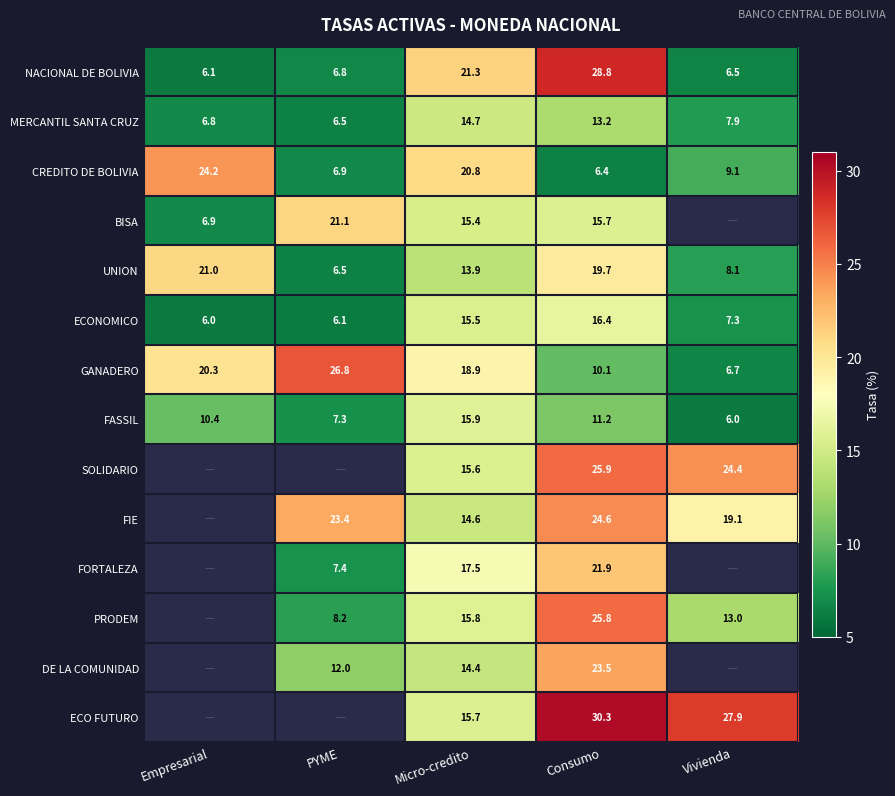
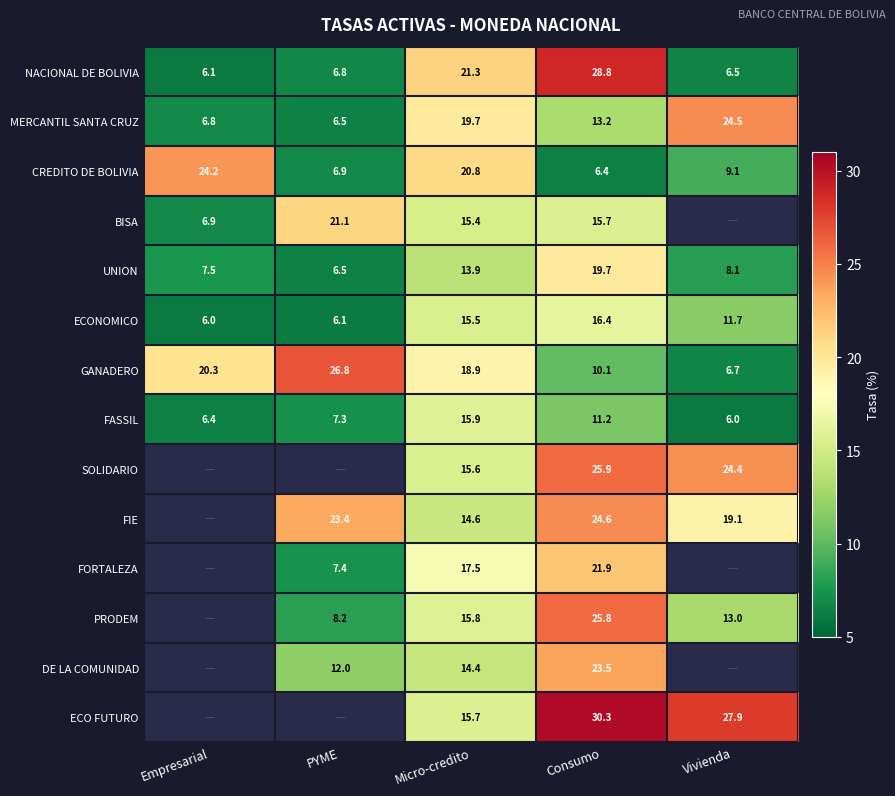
MERCANTIL SANTA CRUZ, Micro-credito: 14.7 -> 19.7
MERCANTIL SANTA CRUZ, Vivienda: 7.9 -> 24.5
UNION, Empresarial: 21.0 -> 7.5
ECONOMICO, Vivienda: 7.3 -> 11.7
FASSIL, Empresarial: 10.4 -> 6.4
